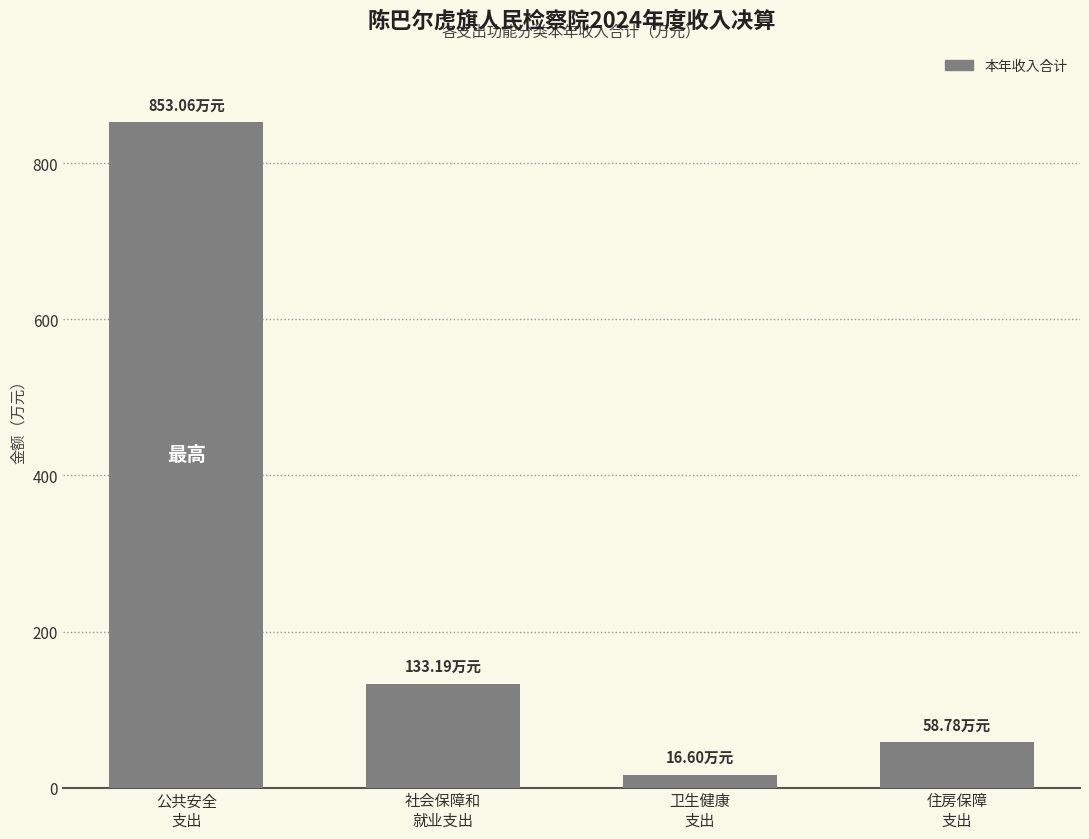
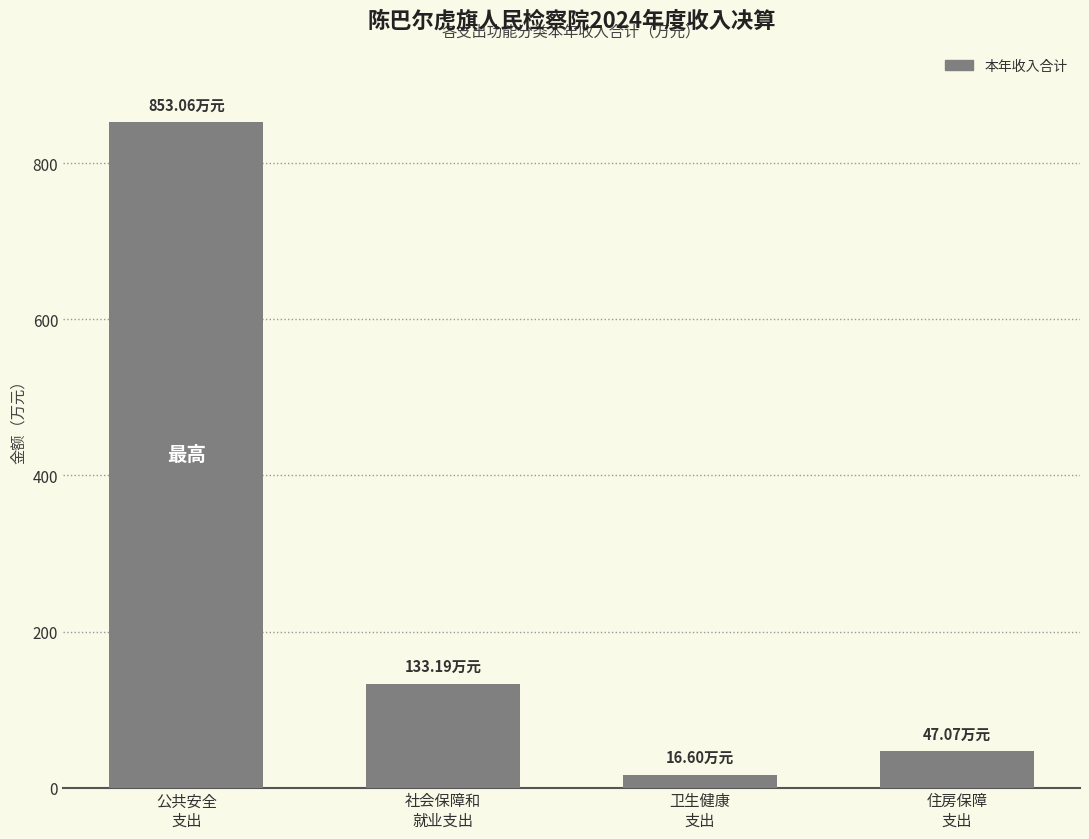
住房保障 支出: 58.78 -> 47.07
